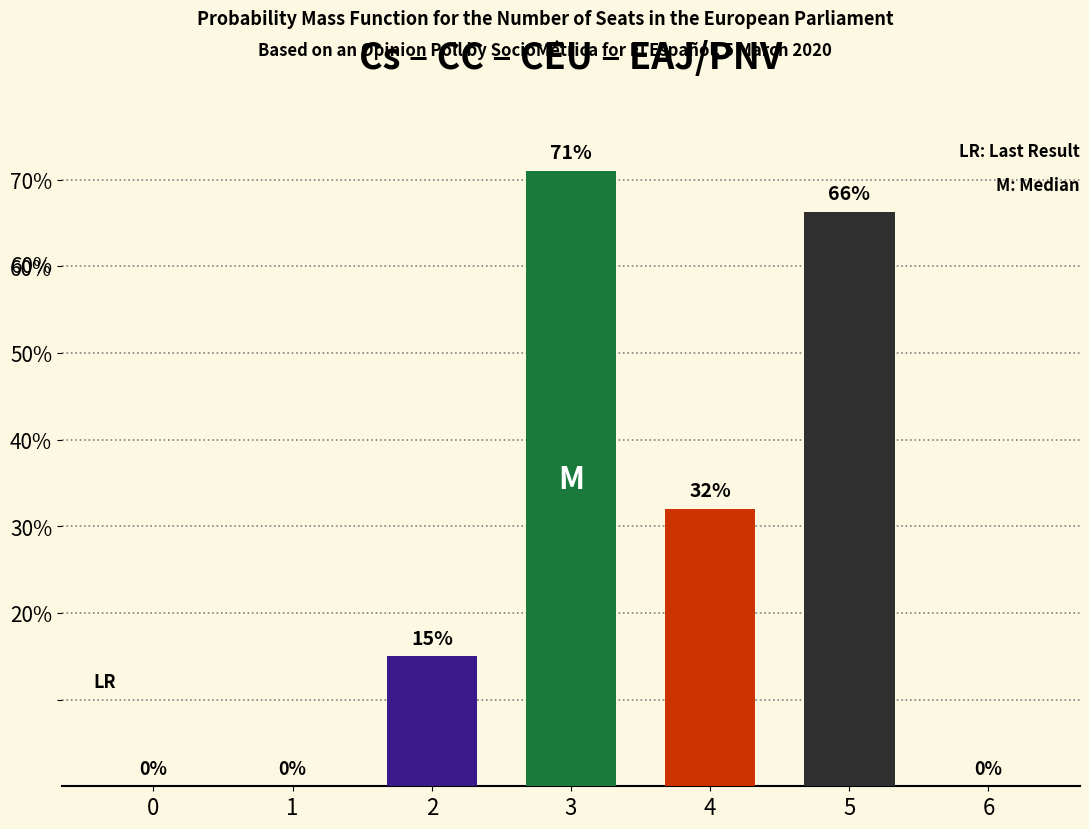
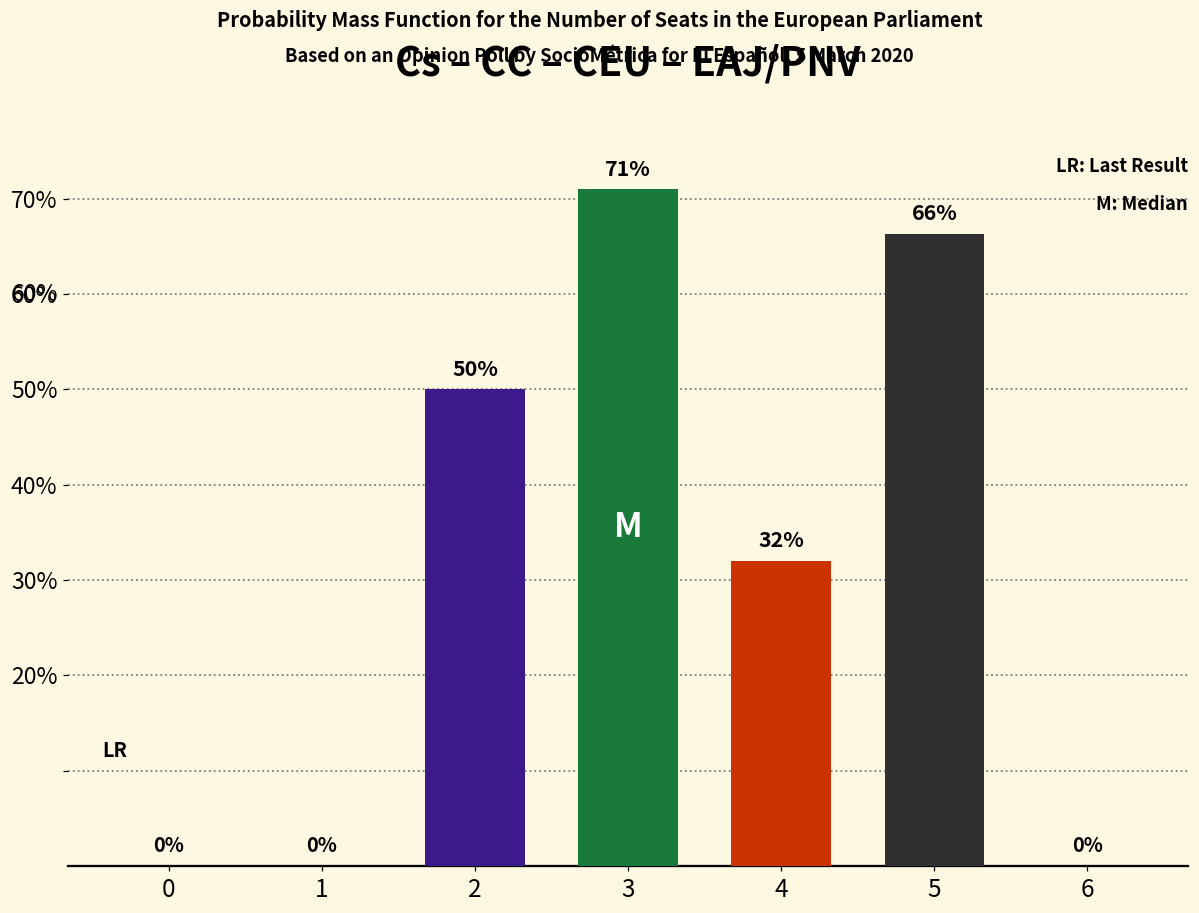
2: 15% -> 50%
